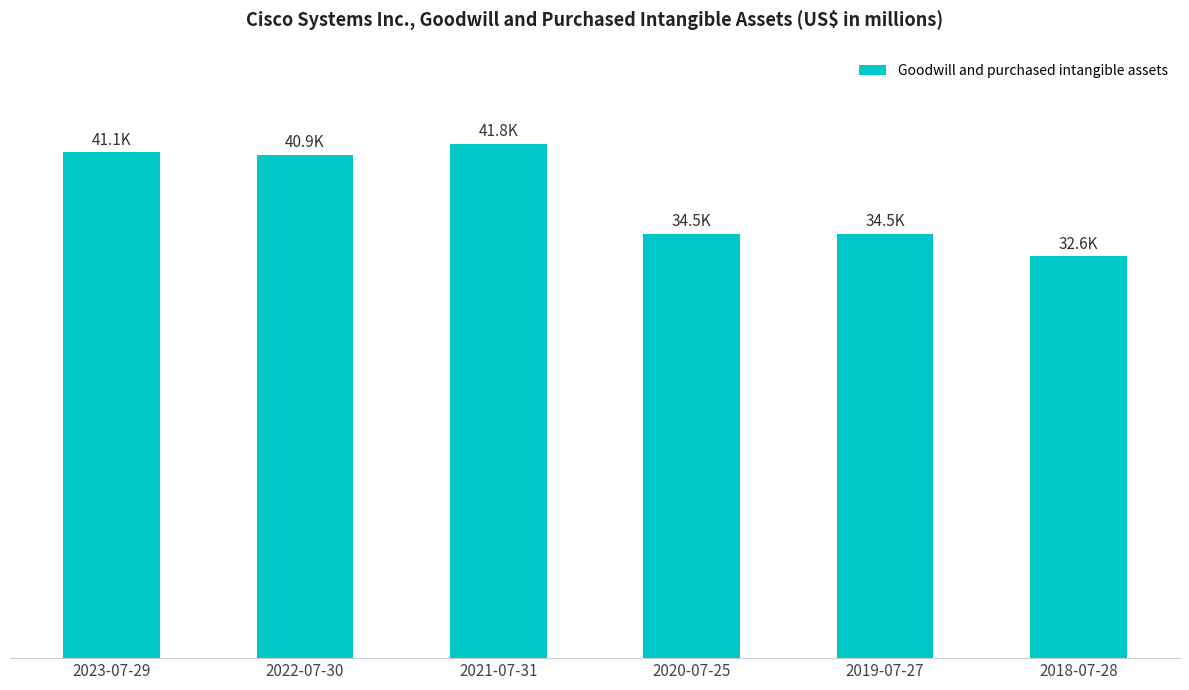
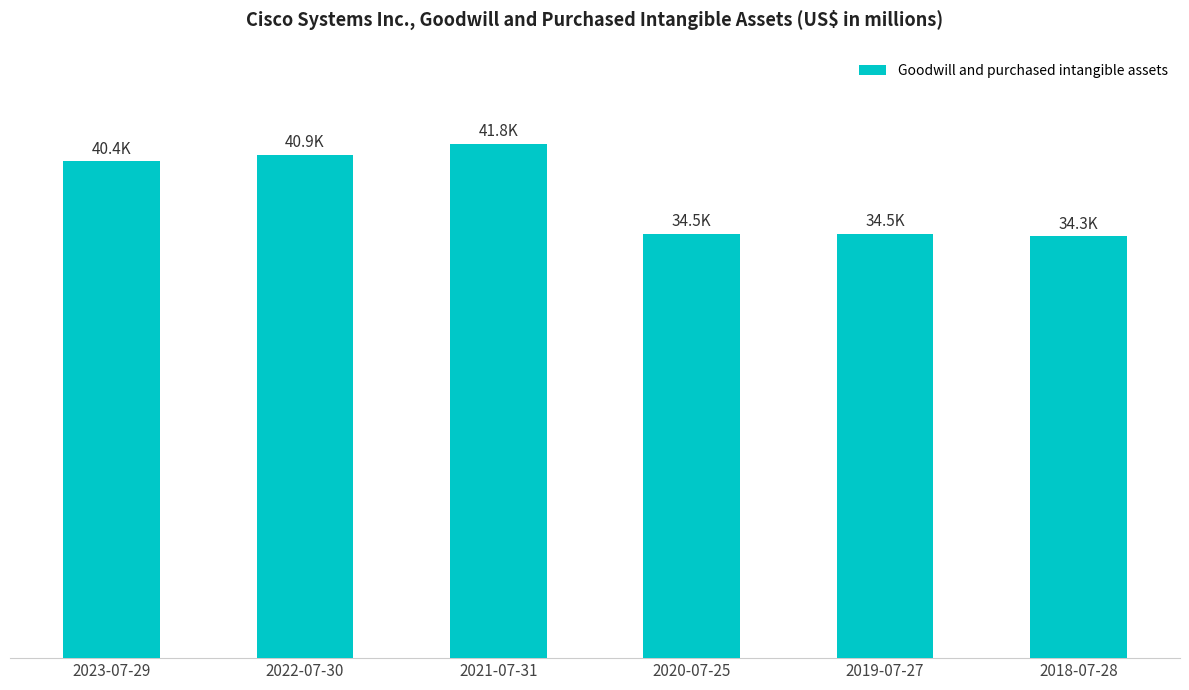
2023-07-29: 41.1K -> 40.4K
2018-07-28: 32.6K -> 34.3K
